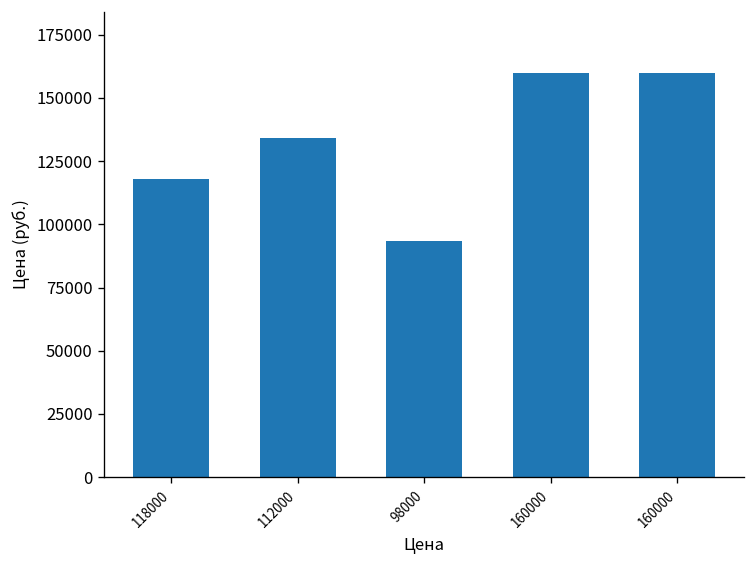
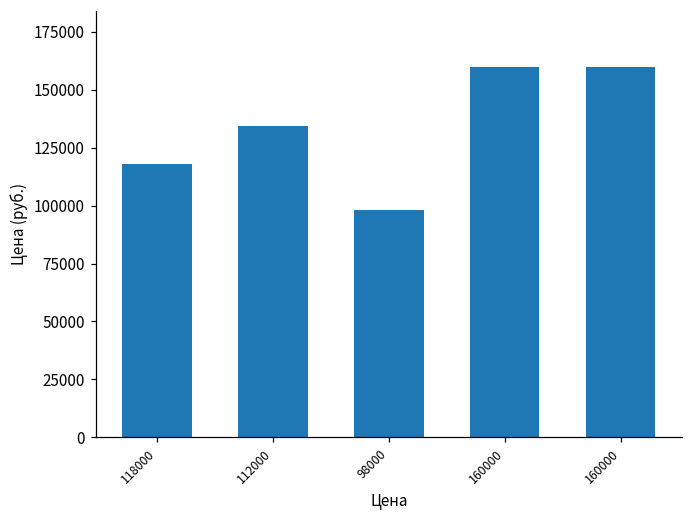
98000: 93000 -> 98000
